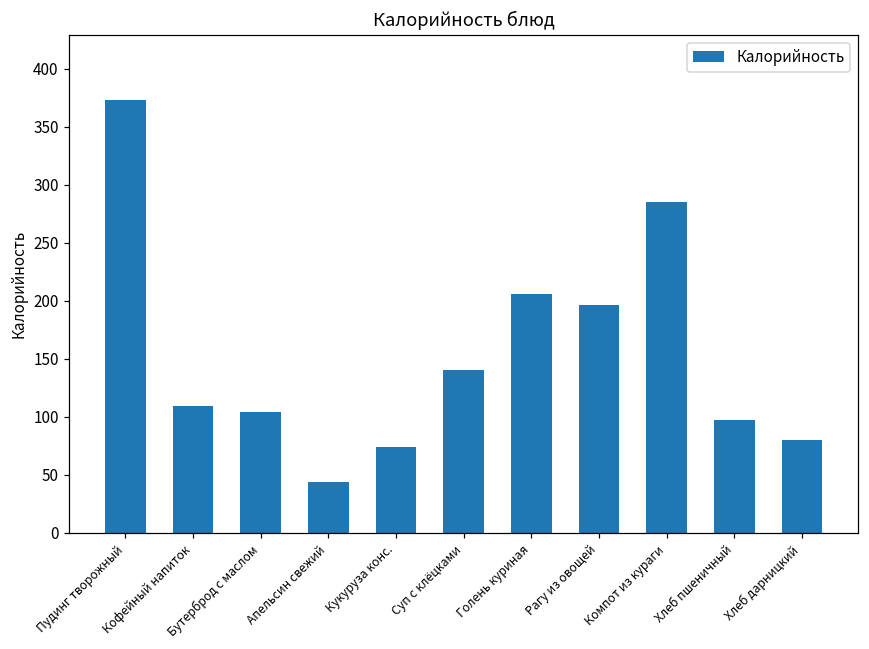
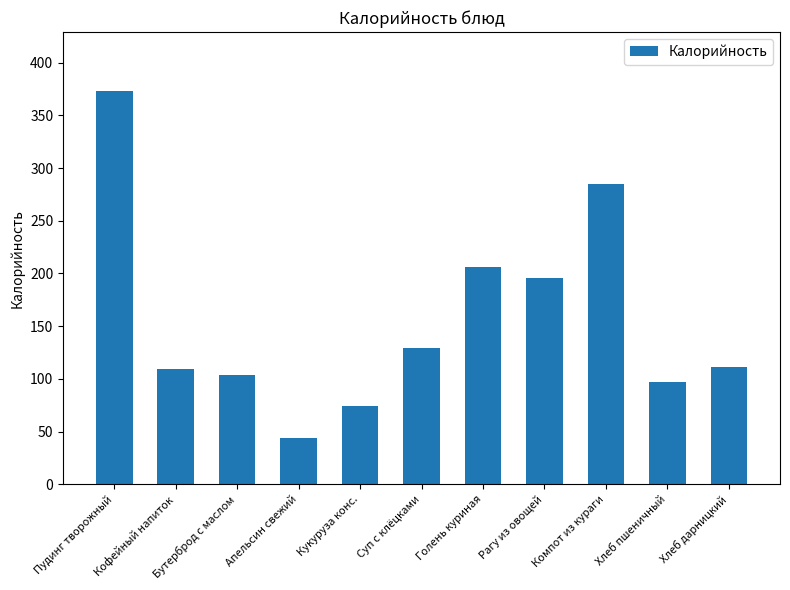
Суп с клёцками: 140 -> 129
Хлеб дарницкий: 80 -> 111
